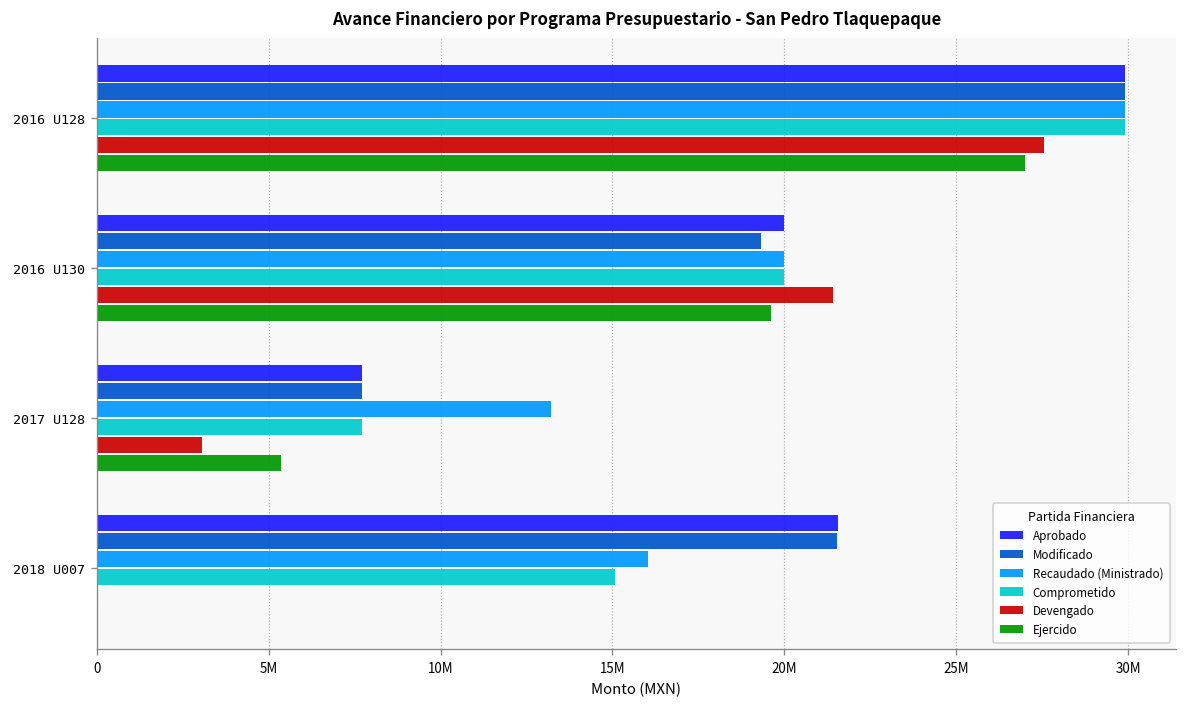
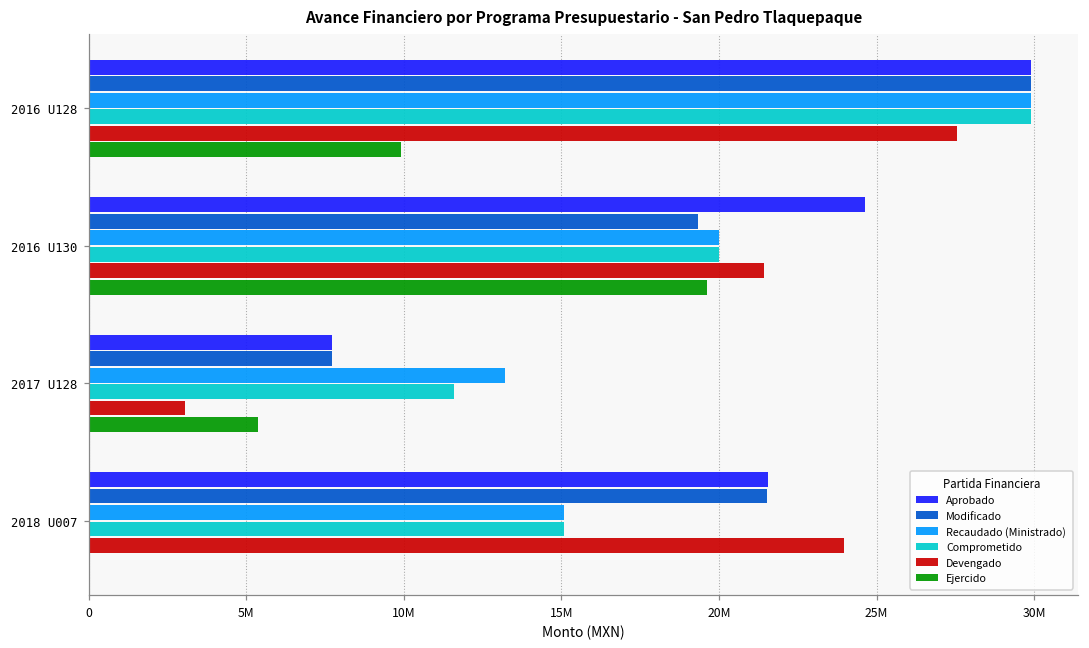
Ejercido, 2016 U128: 27000000 -> 9900000
Aprobado, 2016 U130: 20000000 -> 24600000
Comprometido, 2017 U128: 7700000 -> 11600000
Recaudado (Ministrado), 2018 U007: 16000000 -> 15100000
Devengado, 2018 U007: 0 -> 24000000
